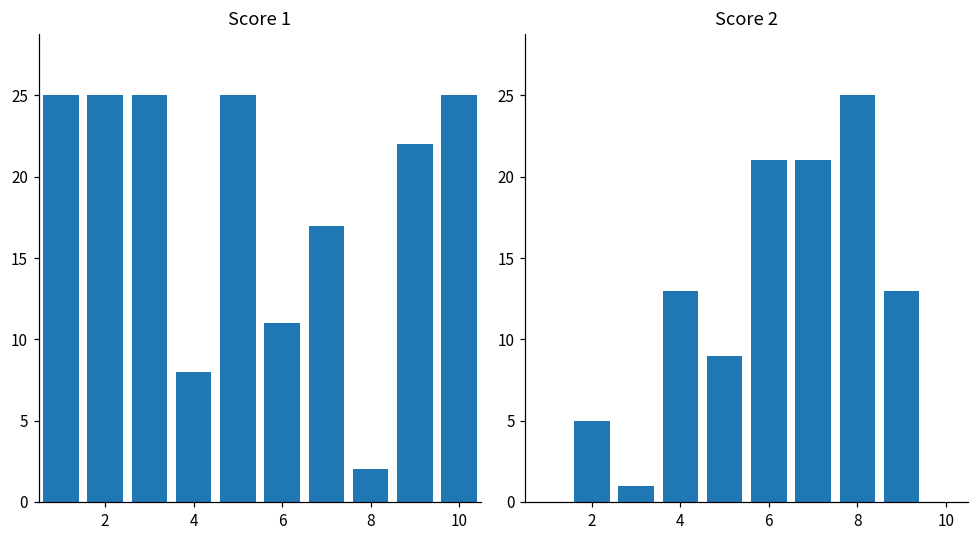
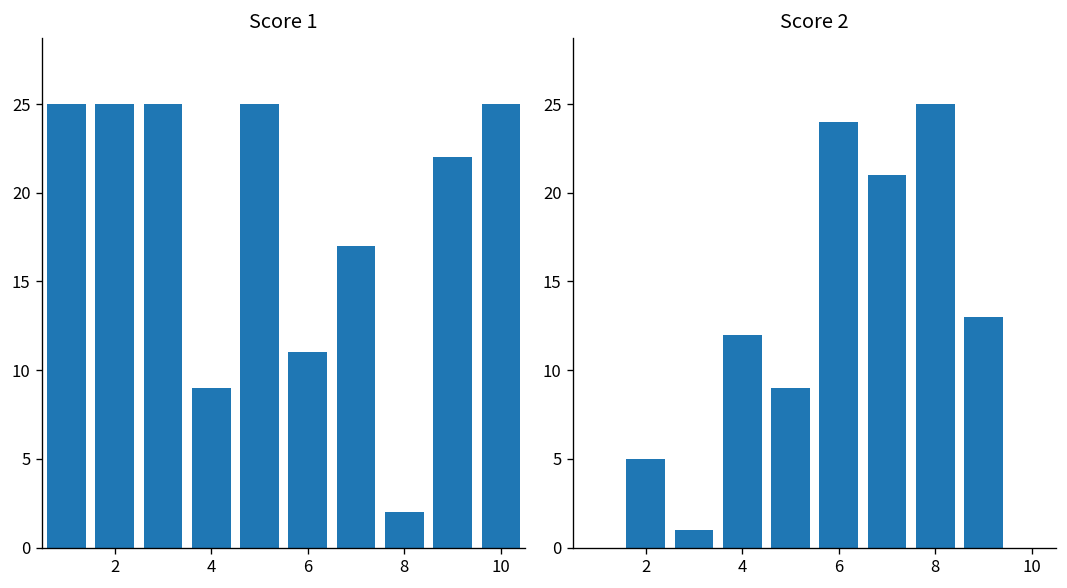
Score 1, 4: 8 -> 9
Score 2, 4: 13 -> 12
Score 2, 6: 21 -> 24
